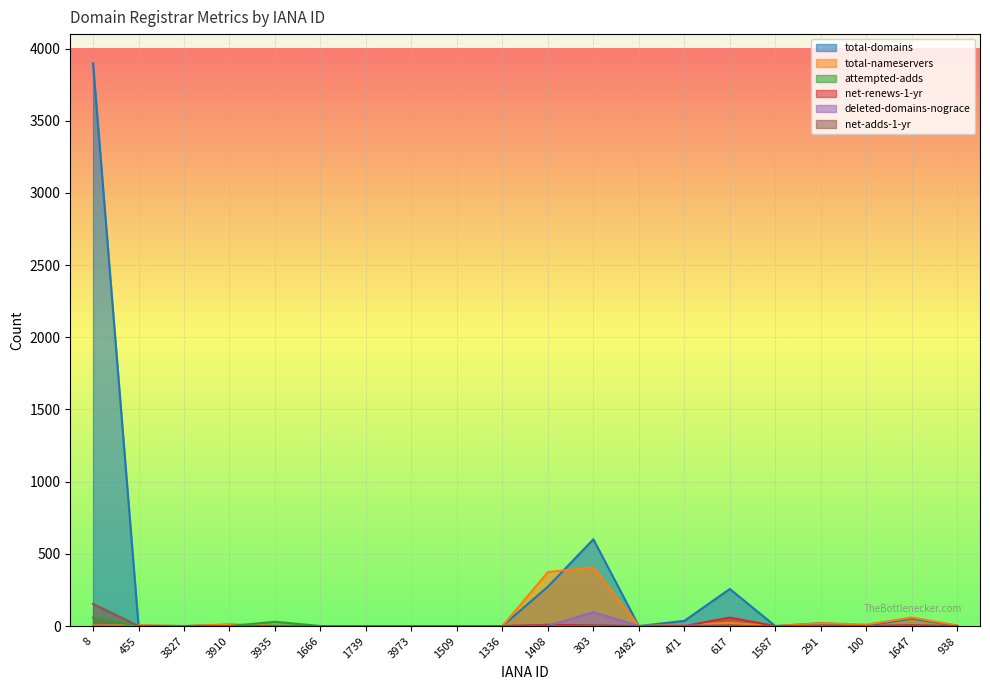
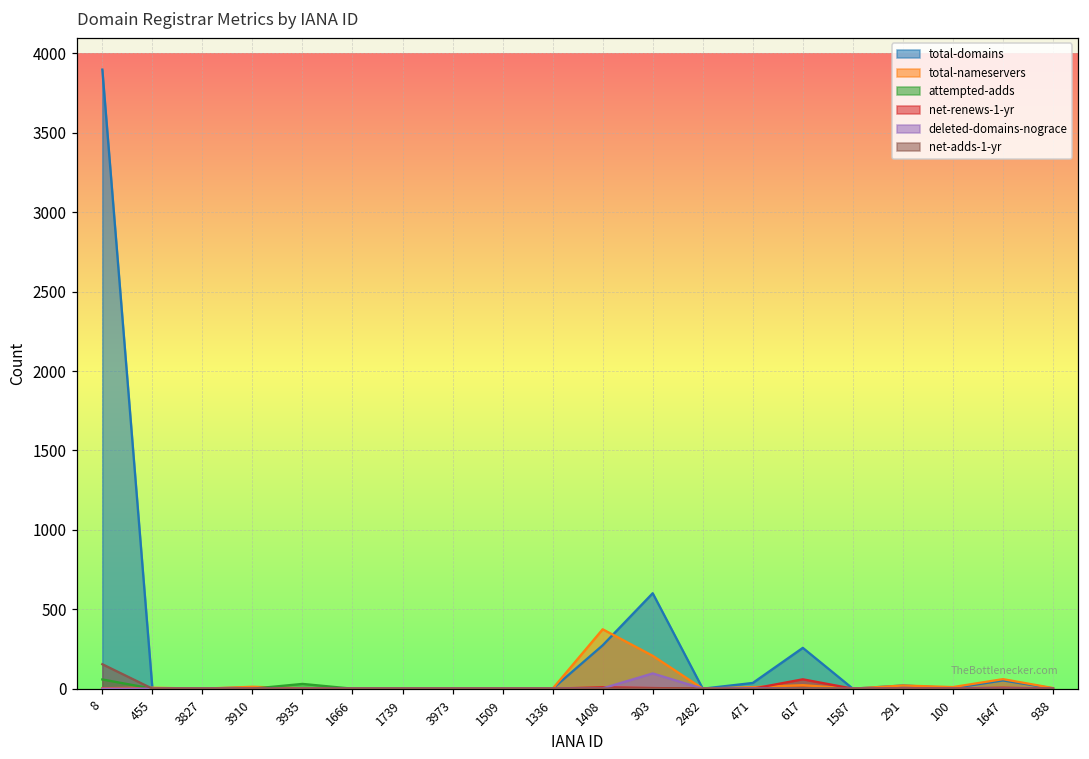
total-nameservers, 303: 410 -> 210
